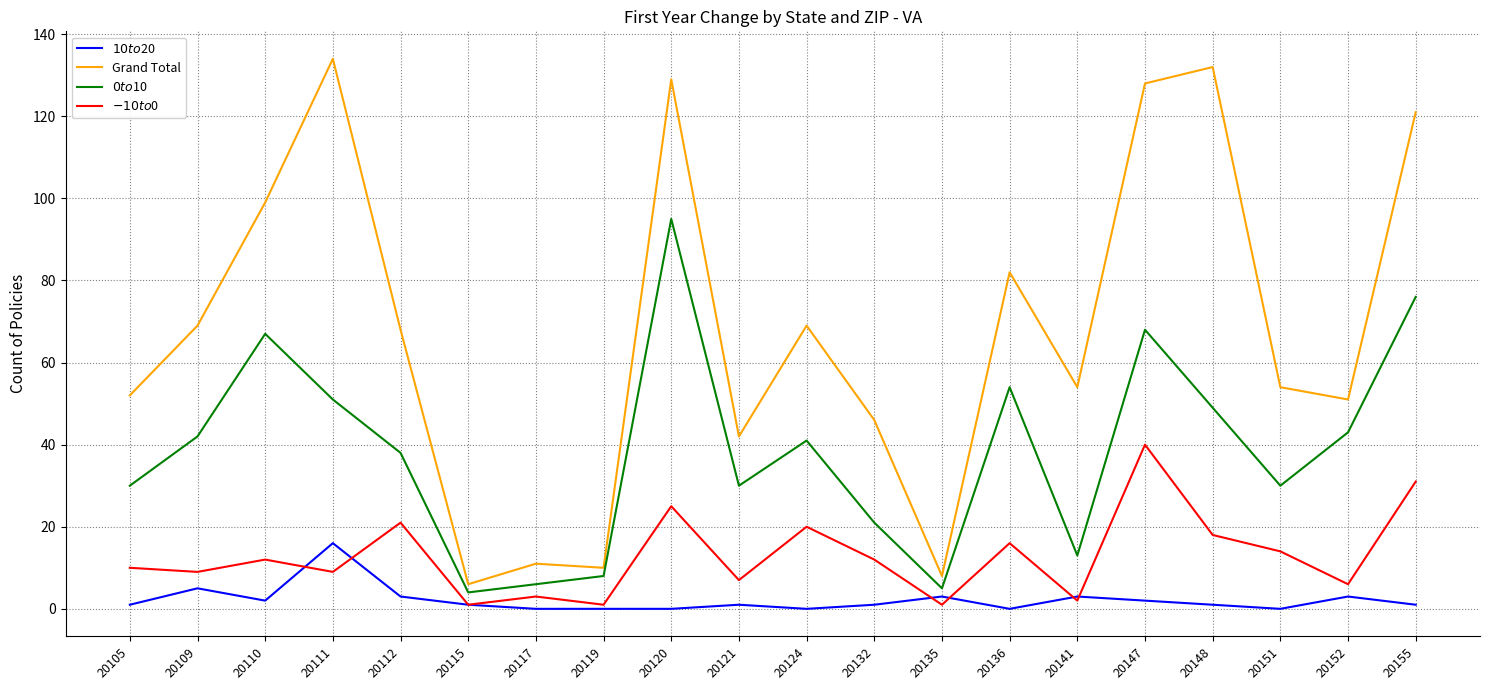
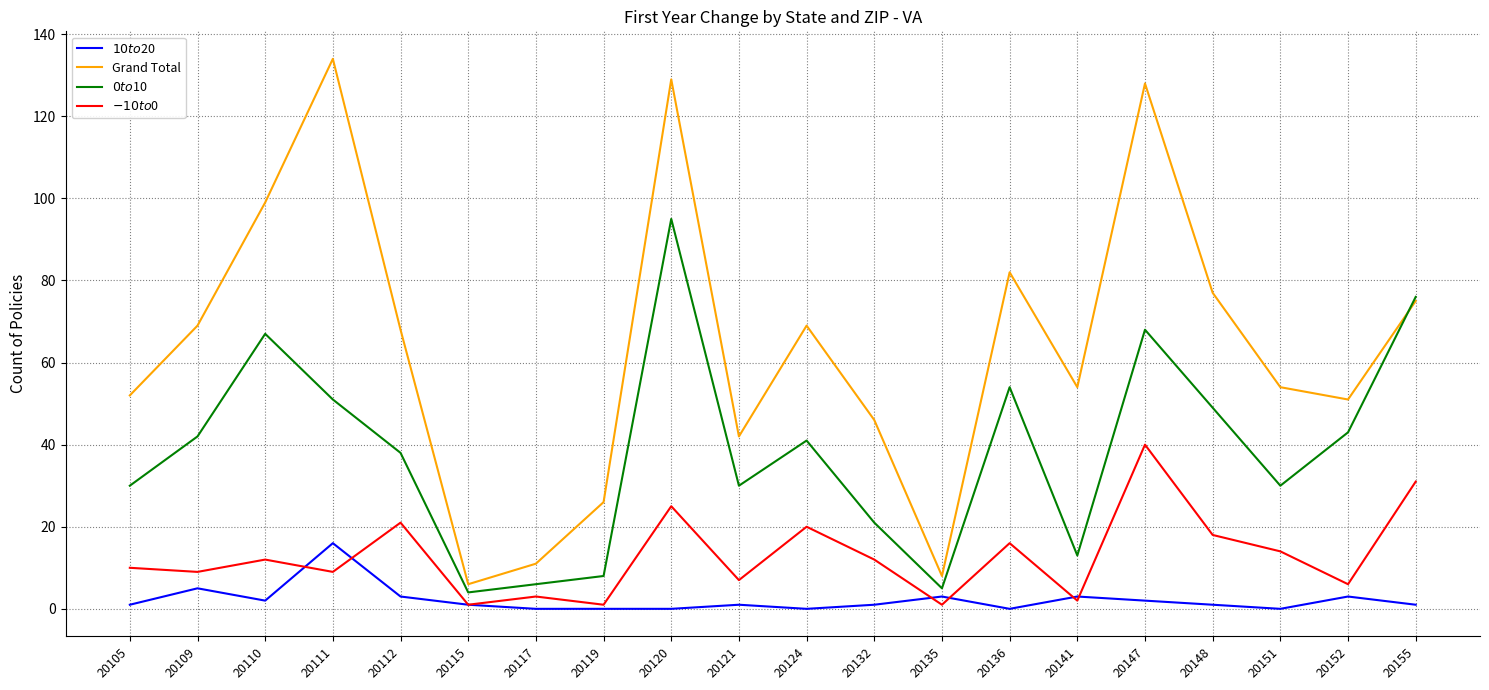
Grand Total, 20119: 10 -> 26
Grand Total, 20148: 132 -> 77
Grand Total, 20155: 121 -> 75
